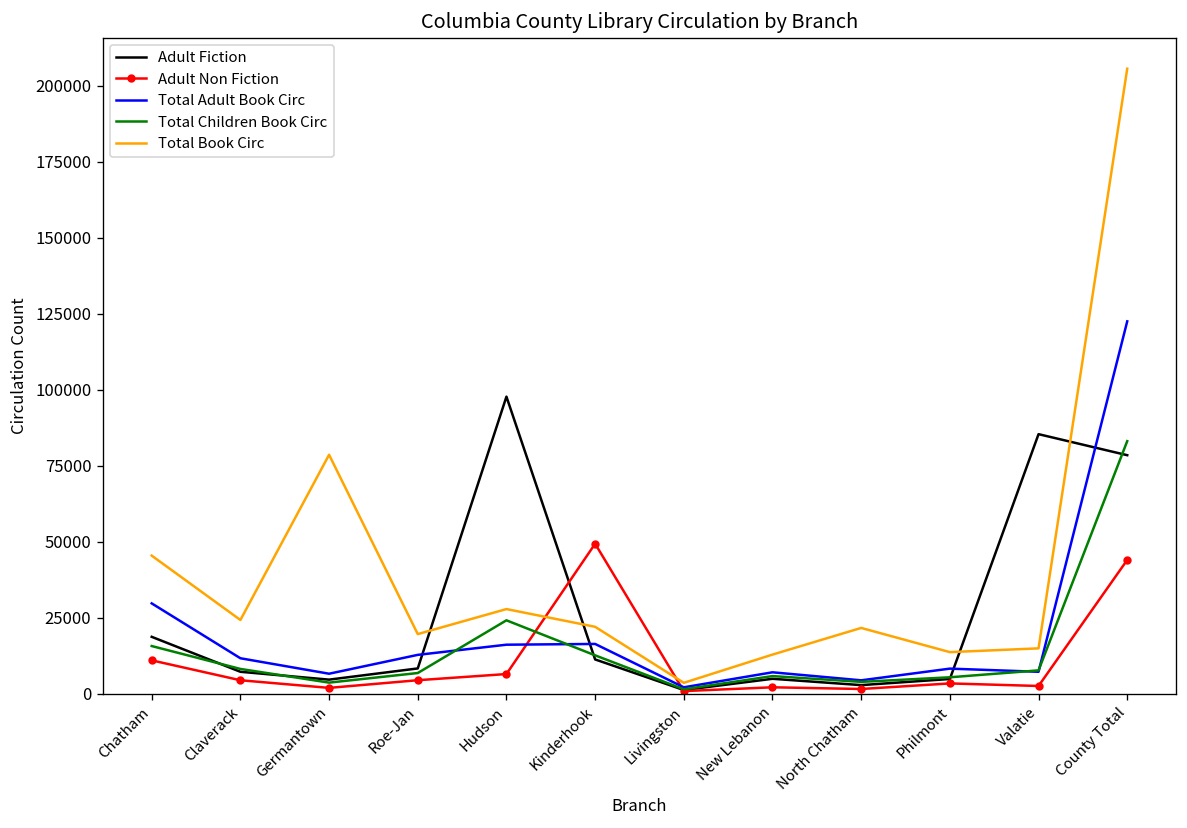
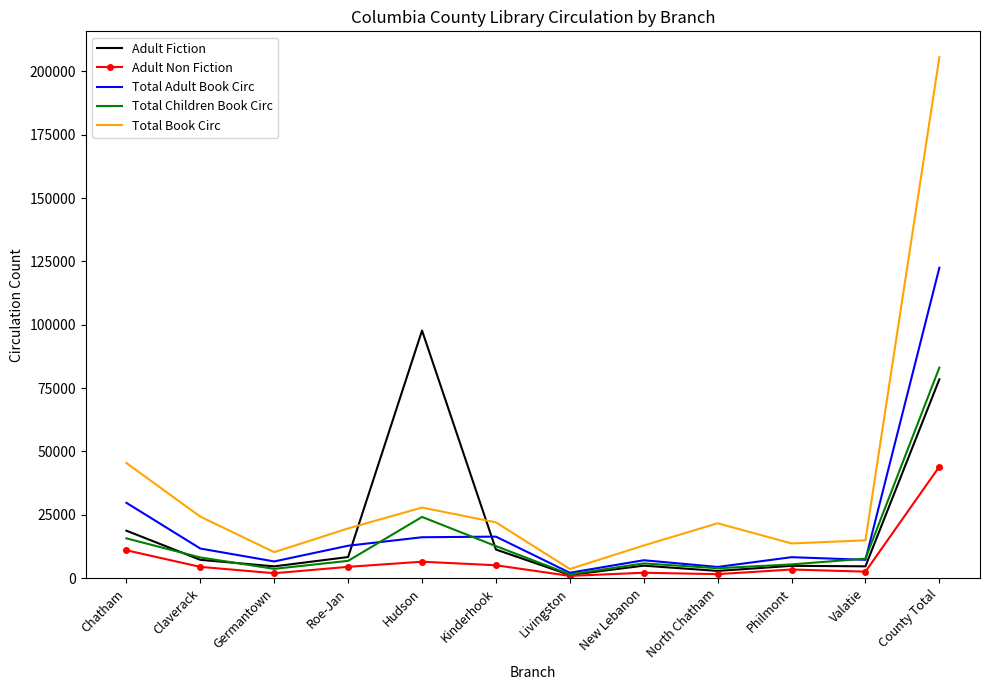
Total Book Circ, Germantown: 79000 -> 10000
Adult Non Fiction, Kinderhook: 49000 -> 5000
Adult Fiction, Valatie: 85000 -> 5000
